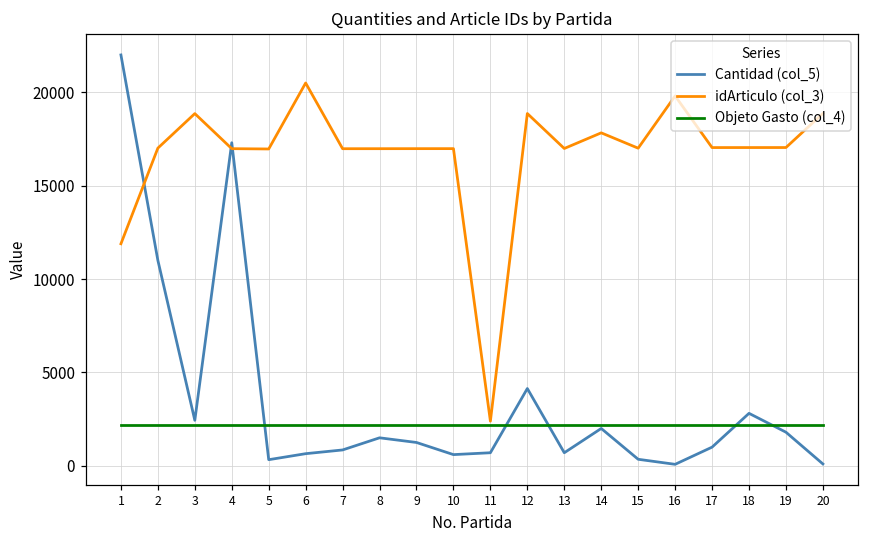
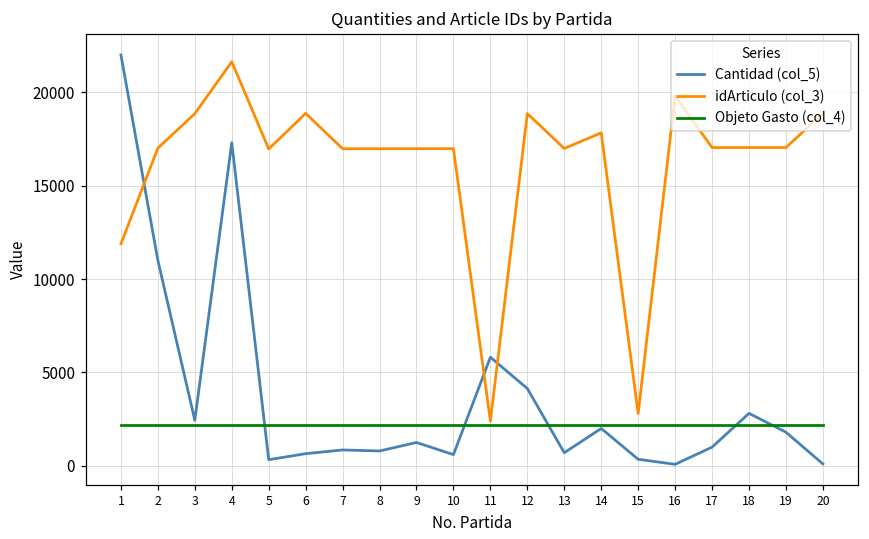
idArticulo (col_3), 4: 17000 -> 21600
idArticulo (col_3), 6: 20500 -> 18900
Cantidad (col_5), 8: 1500 -> 800
Cantidad (col_5), 11: 700 -> 5800
idArticulo (col_3), 15: 17000 -> 2800
